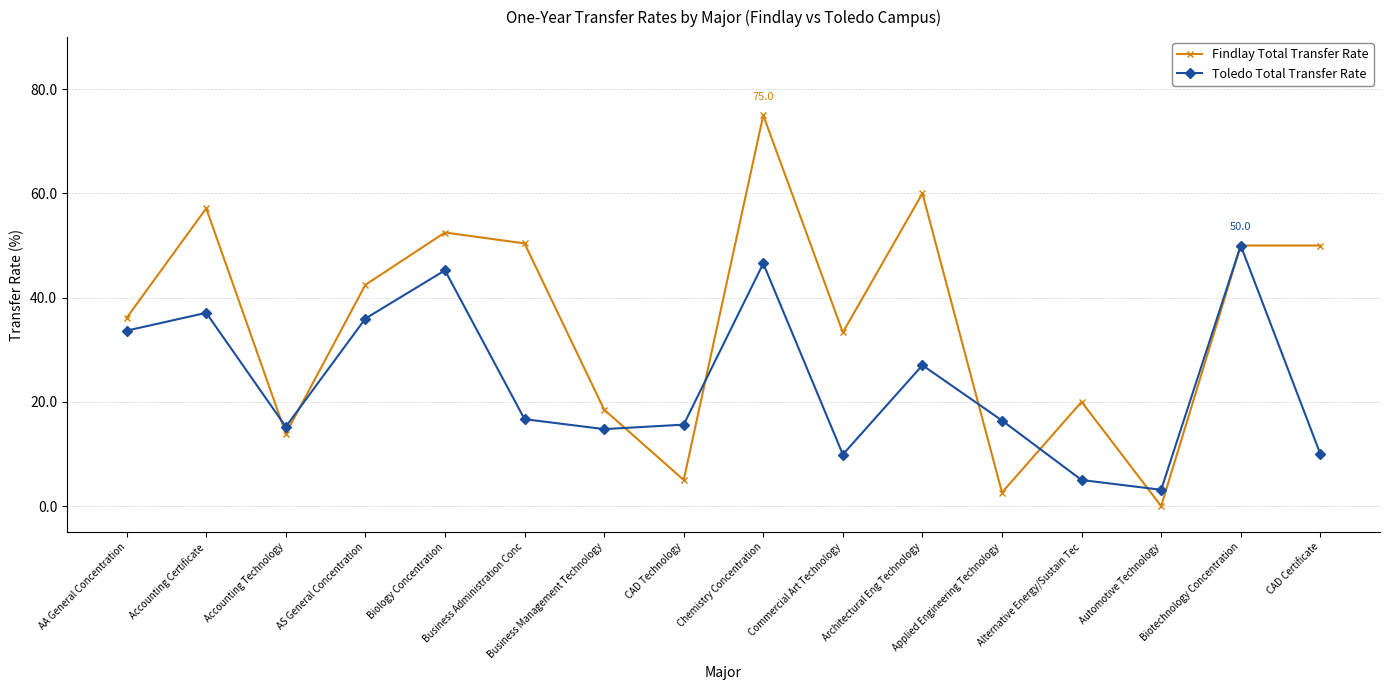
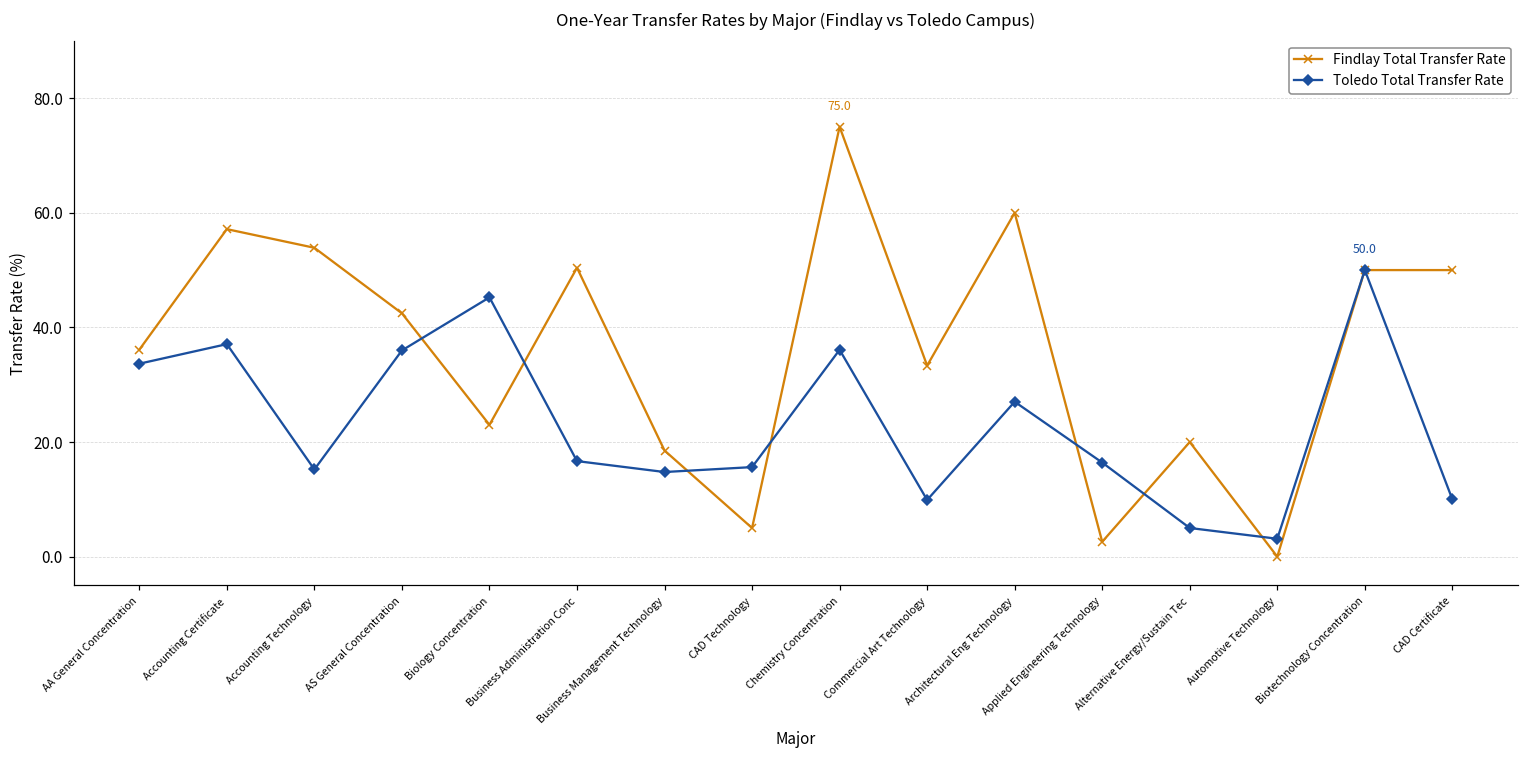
Findlay Total Transfer Rate, Accounting Technology: 14 -> 54
Findlay Total Transfer Rate, Biology Concentration: 53 -> 23
Toledo Total Transfer Rate, Chemistry Concentration: 47 -> 36
